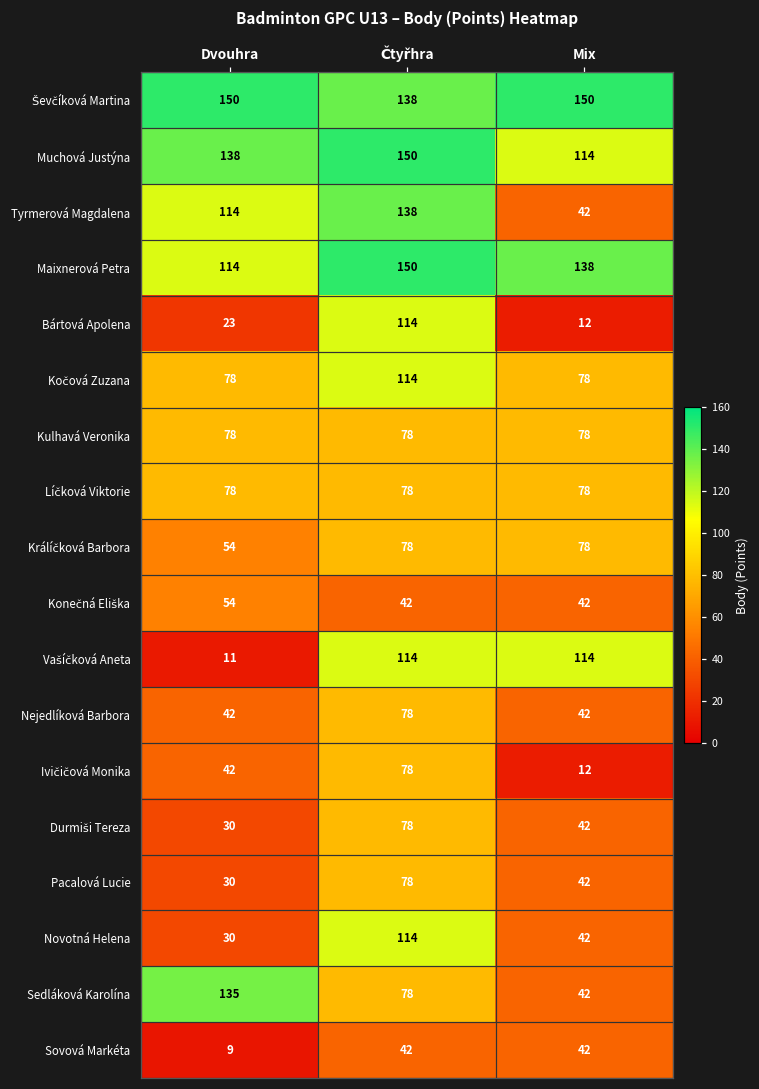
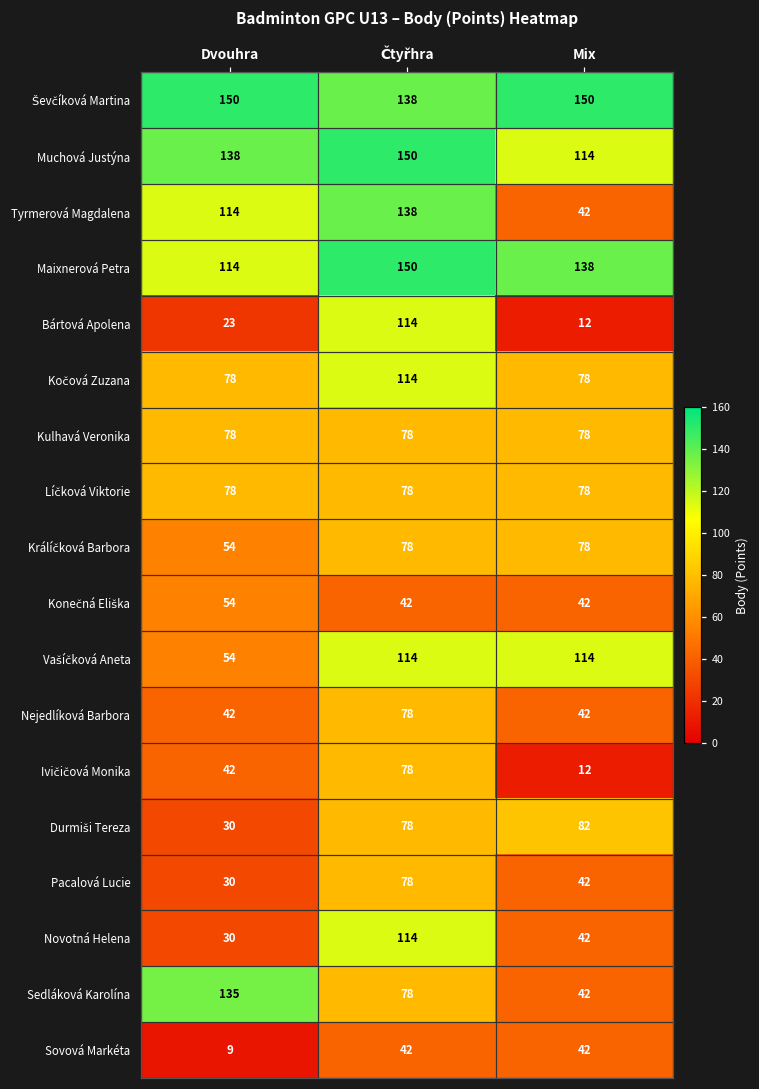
Vašíčková Aneta, Dvouhra: 11 -> 54
Durmiši Tereza, Mix: 42 -> 82
